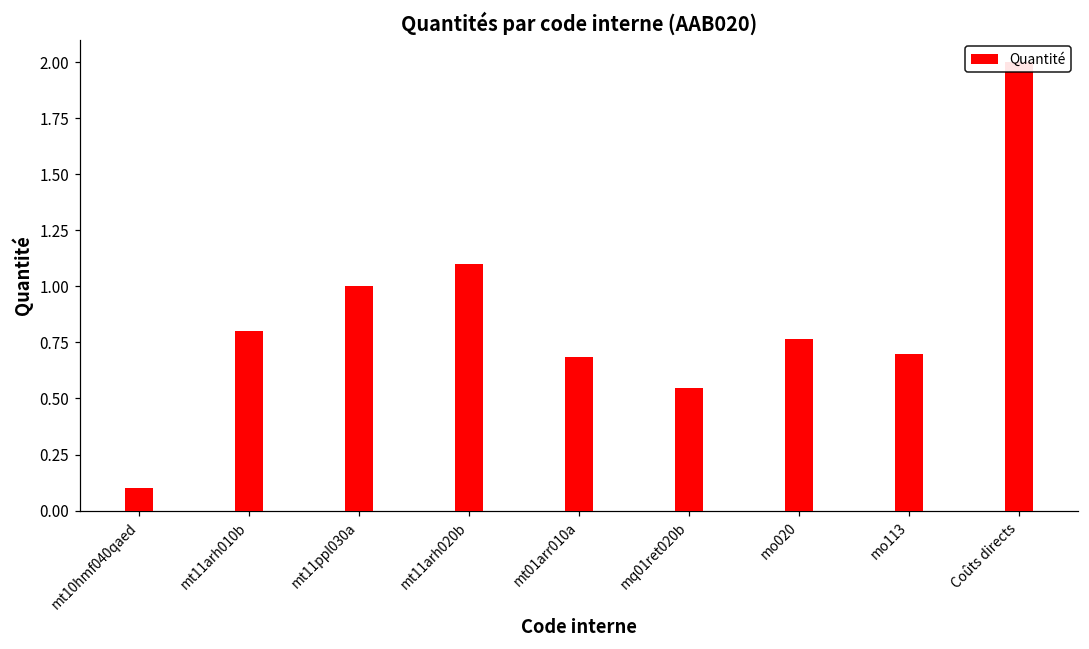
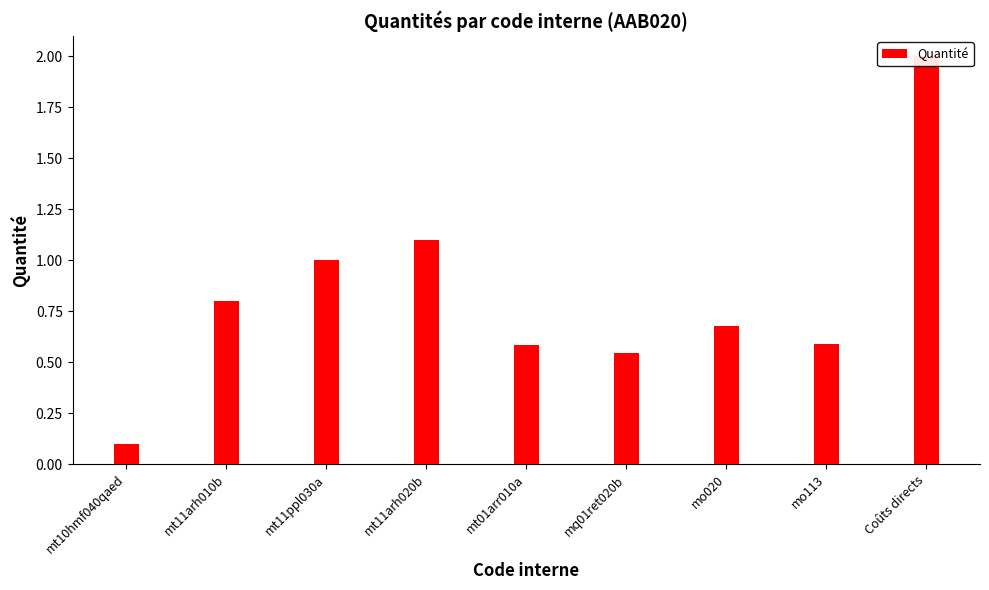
mt01arr010a: 0.69 -> 0.59
mo020: 0.77 -> 0.68
mo113: 0.70 -> 0.59
